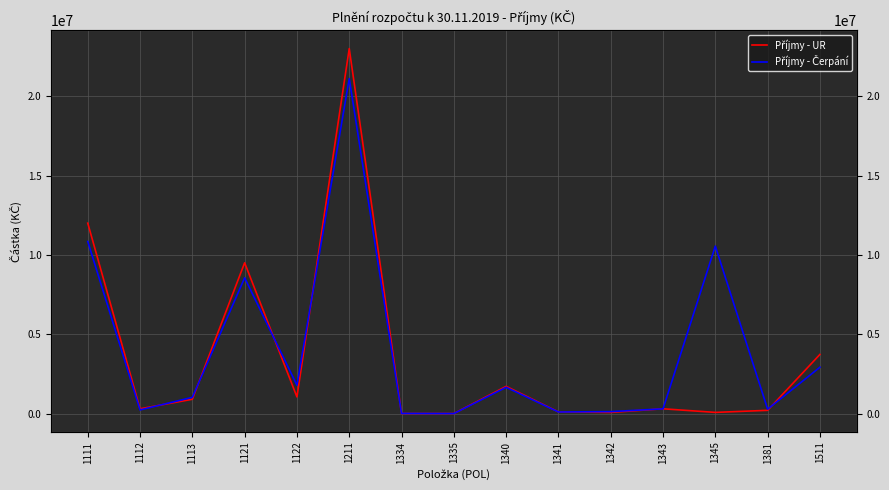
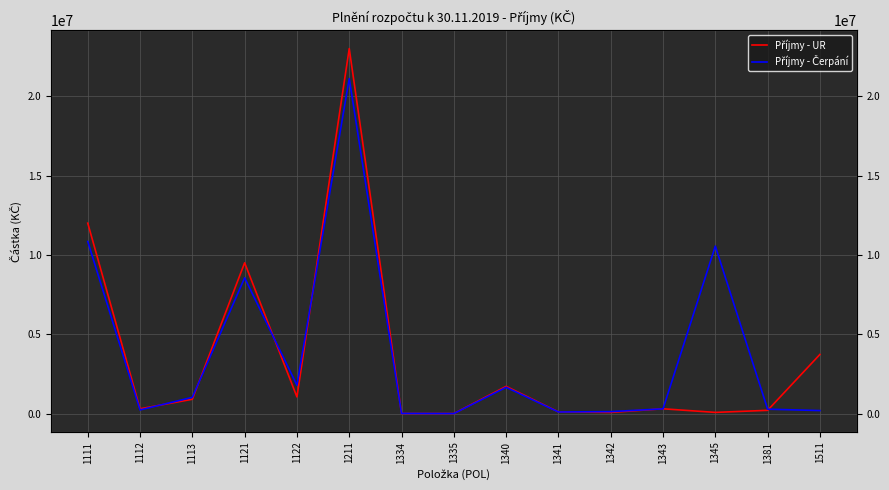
Příjmy - Čerpání, 1511: 2900000 -> 200000
